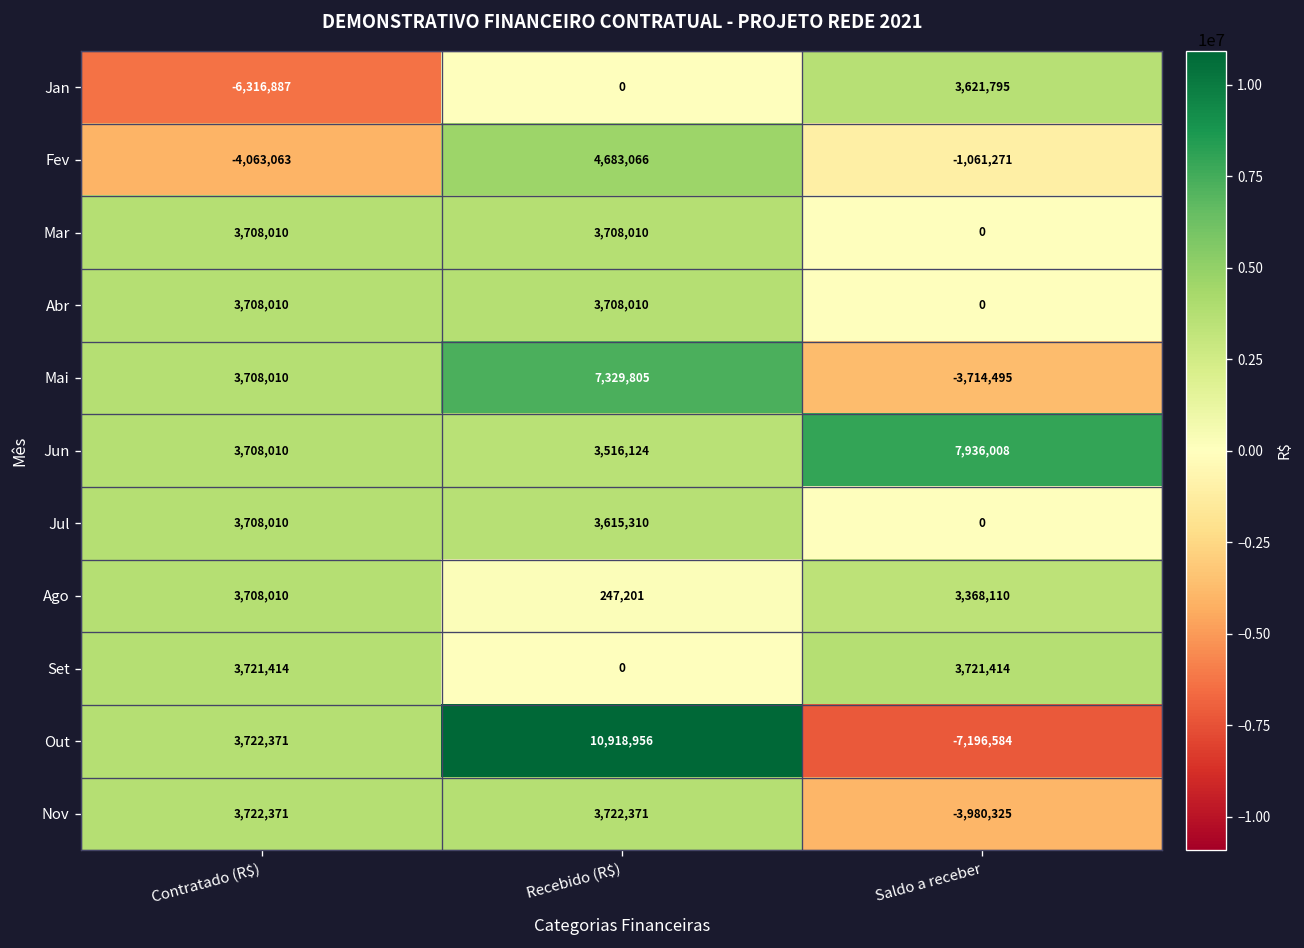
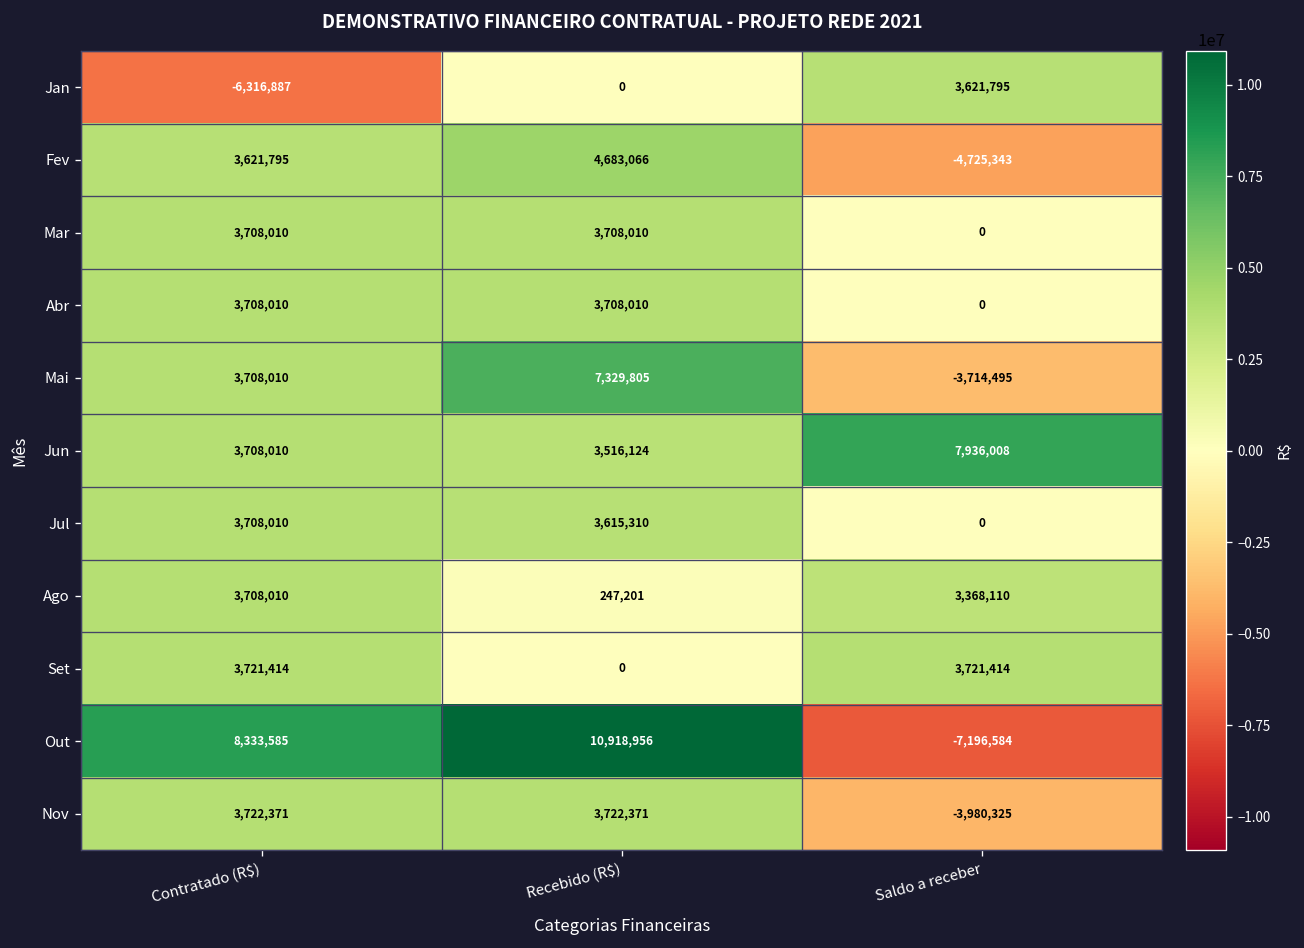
Fev, Contratado (R$): -4,063,063 -> 3,621,795
Fev, Saldo a receber: -1,061,271 -> -4,725,343
Out, Contratado (R$): 3,722,371 -> 8,333,585
